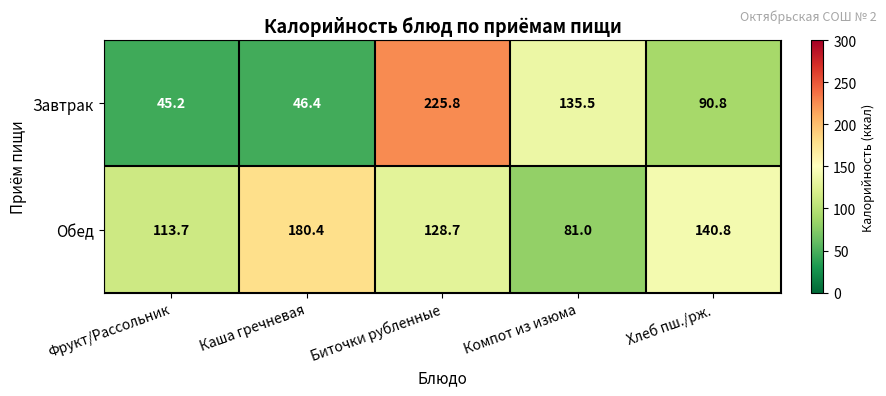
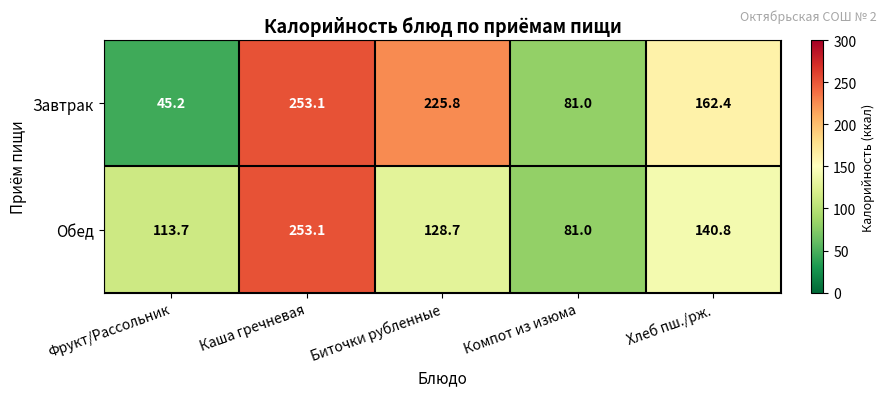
Завтрак, Каша гречневая: 46.4 -> 253.1
Завтрак, Компот из изюма: 135.5 -> 81.0
Завтрак, Хлеб пш./рж.: 90.8 -> 162.4
Обед, Каша гречневая: 180.4 -> 253.1
